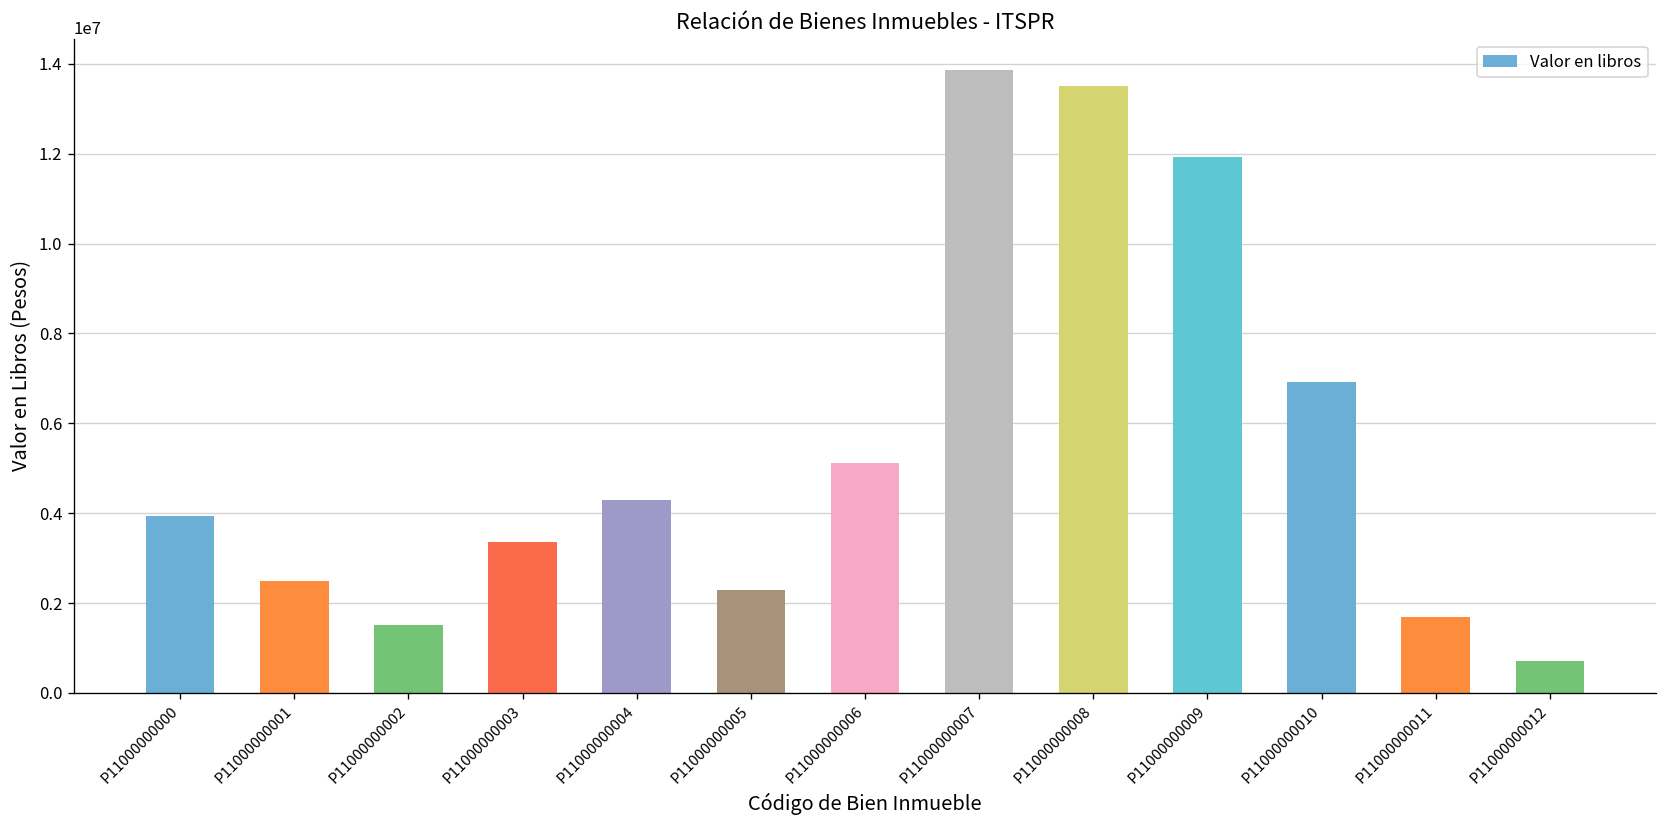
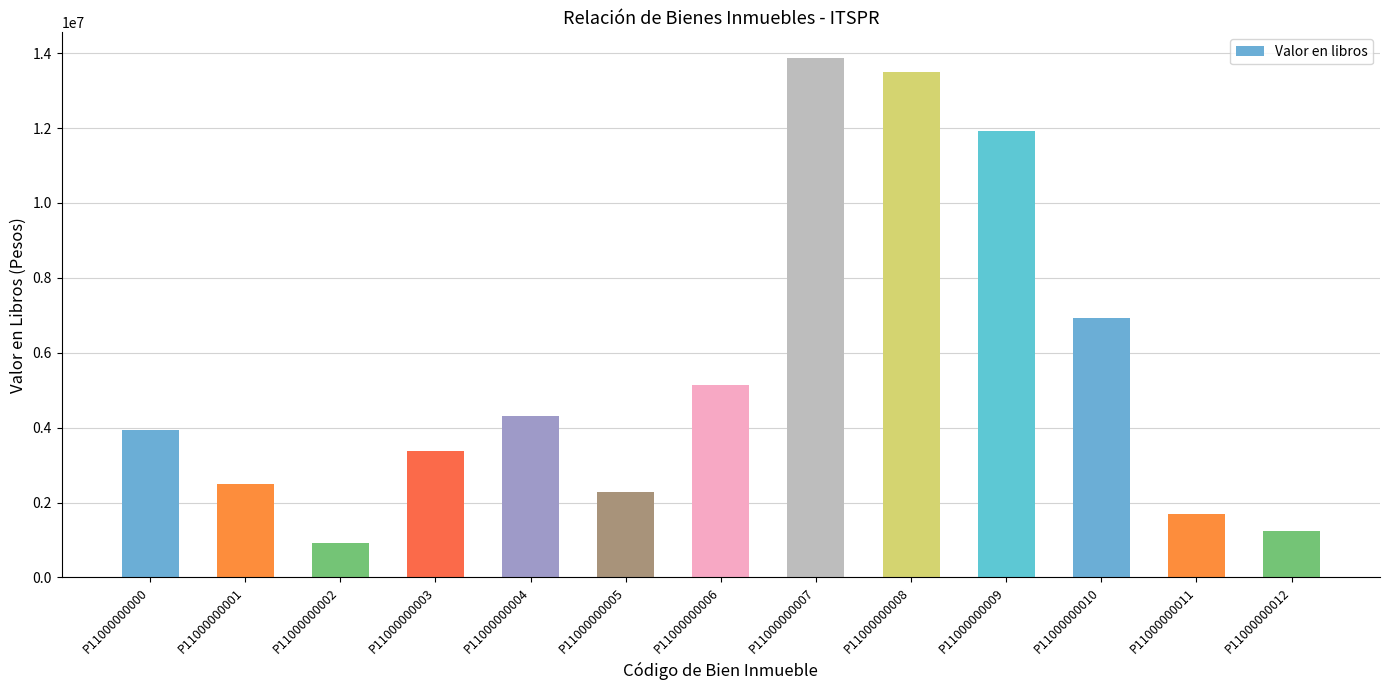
P11000000002: 1500000 -> 900000
P11000000012: 700000 -> 1200000
